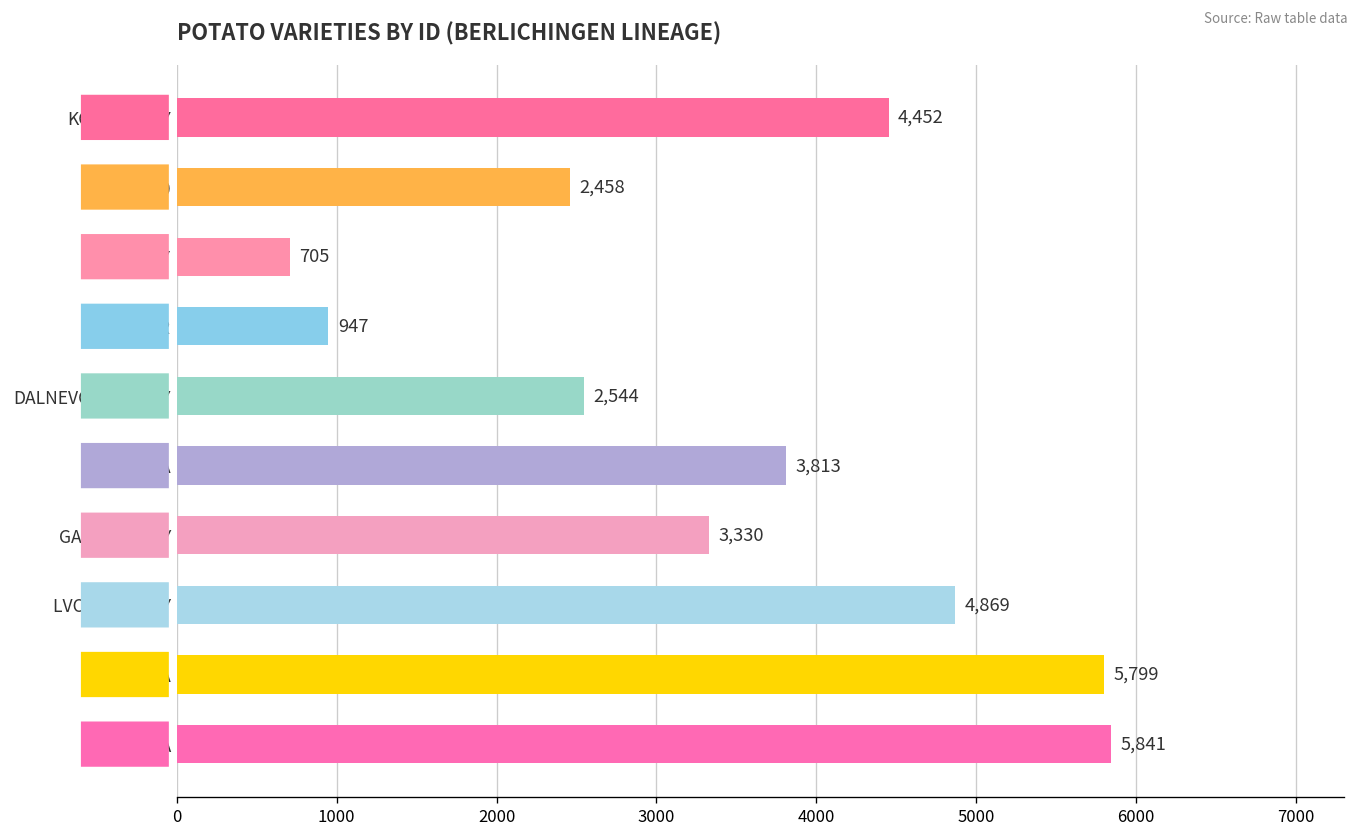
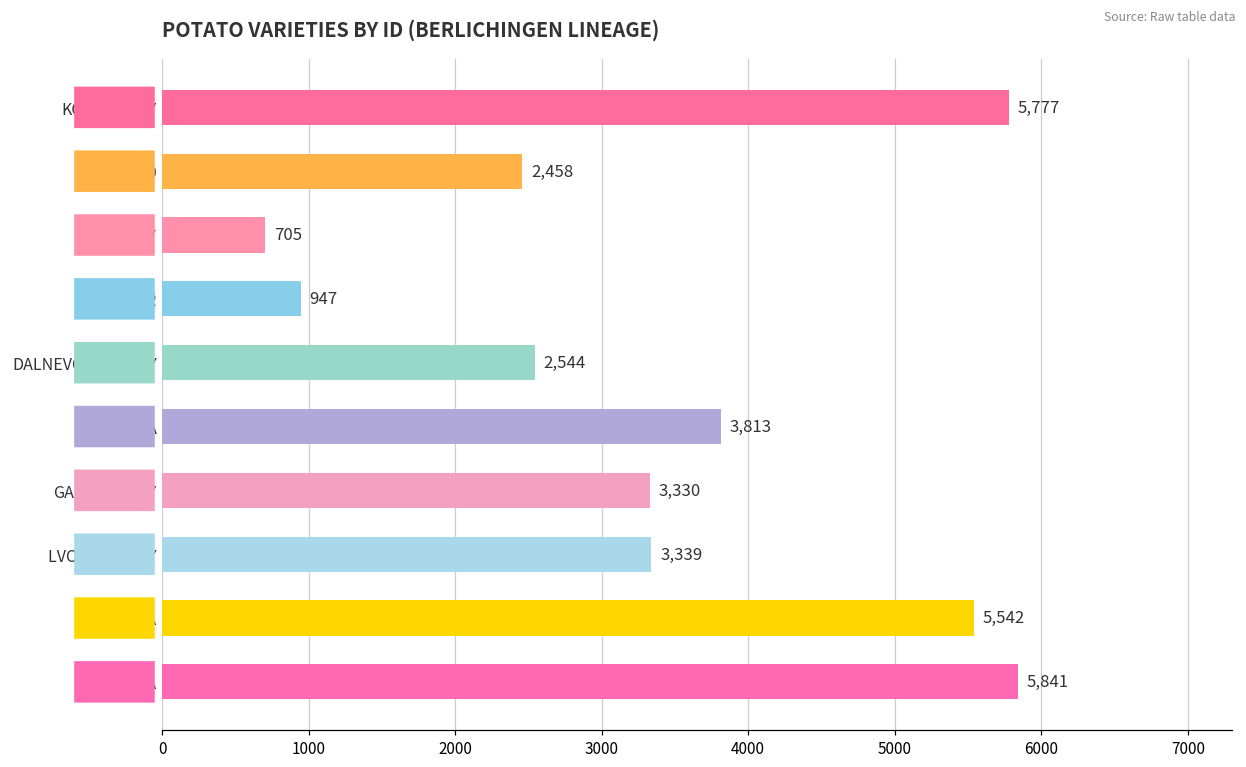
KORGONSKY: 4,452 -> 5,777
LVOVSKY BELY: 4,869 -> 3,339
NARYMKA: 5,799 -> 5,542
